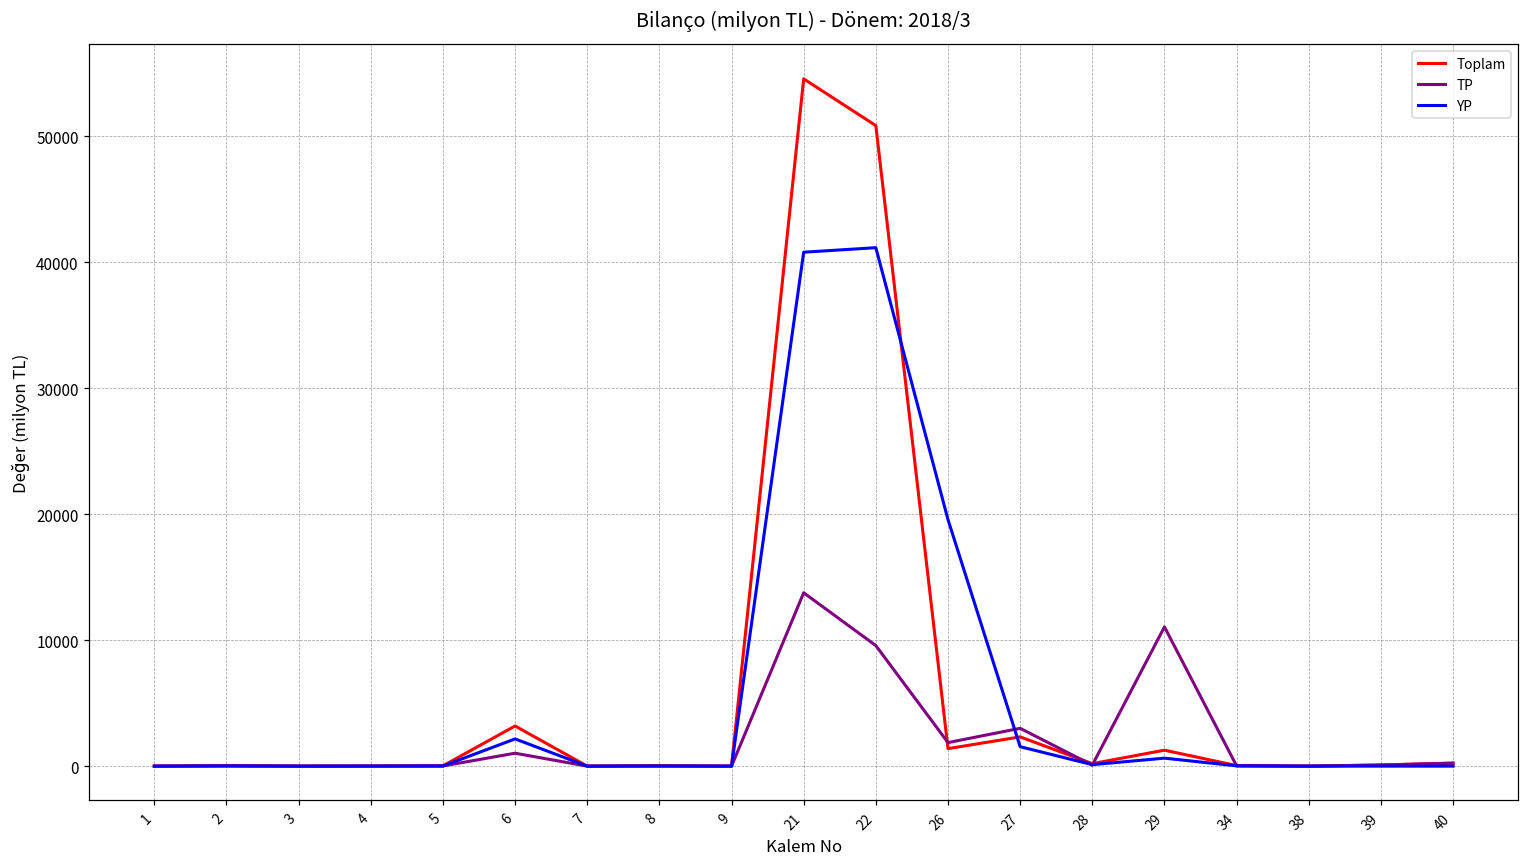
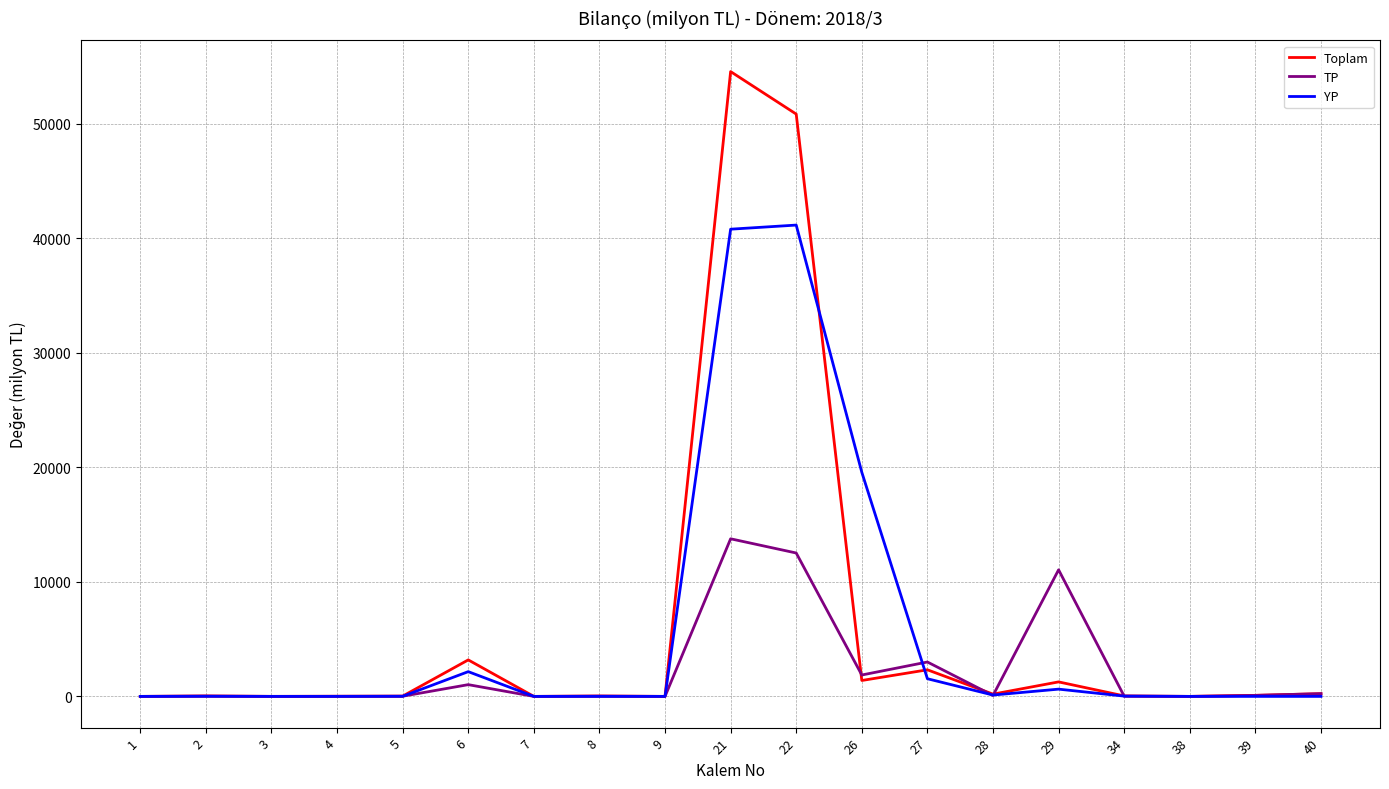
TP, 22: 9600 -> 12500
